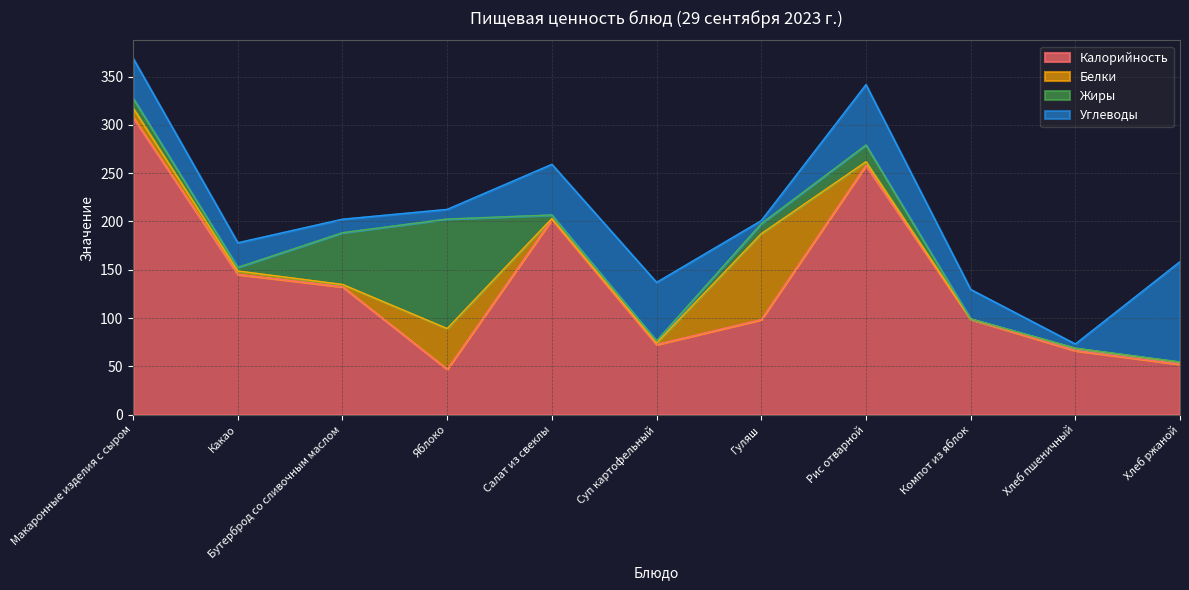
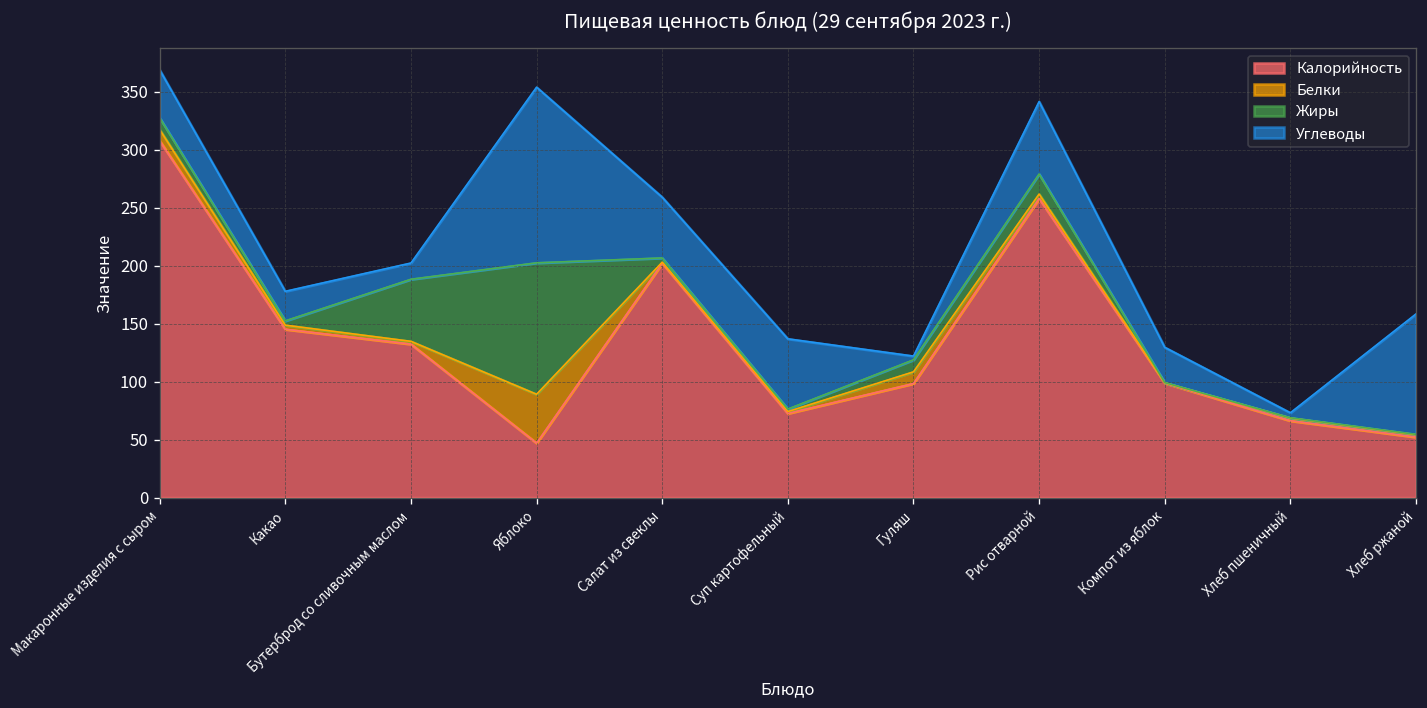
Углеводы, Яблоко: 10 -> 150
Белки, Гуляш: 90 -> 10
